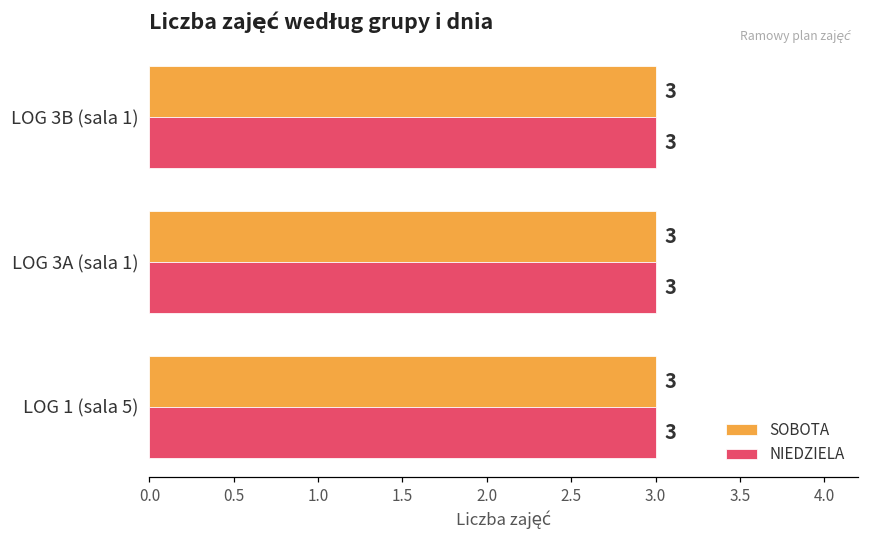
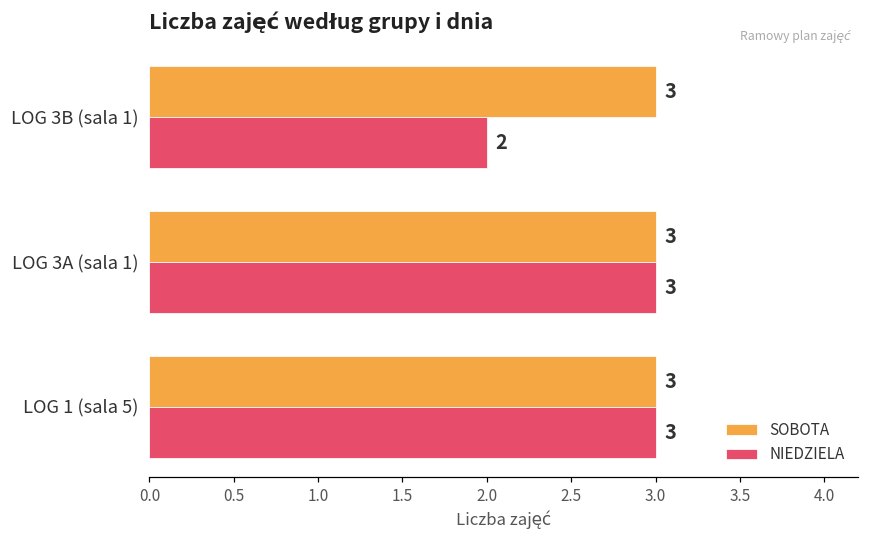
NIEDZIELA, LOG 3B (sala 1): 3 -> 2
